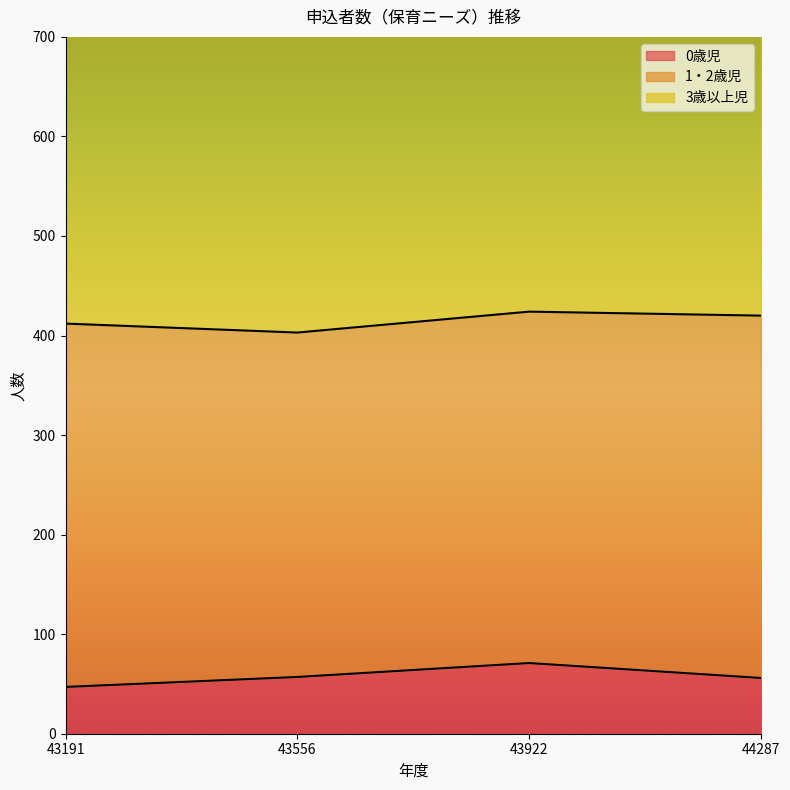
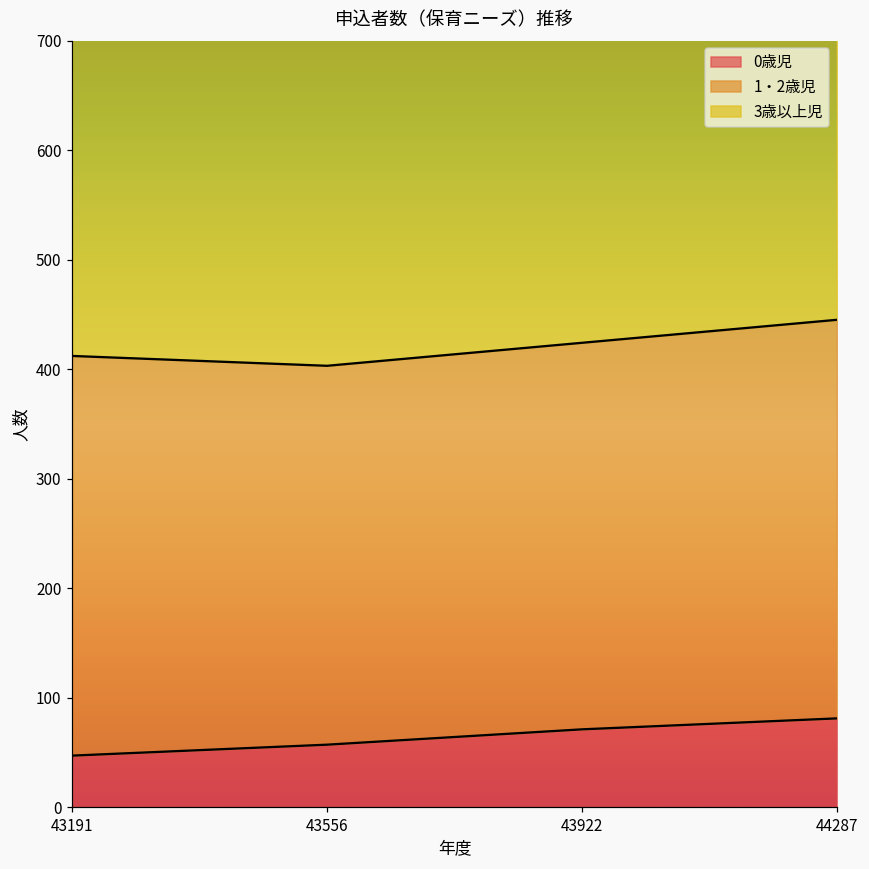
0歳児, 44287: 60 -> 80
